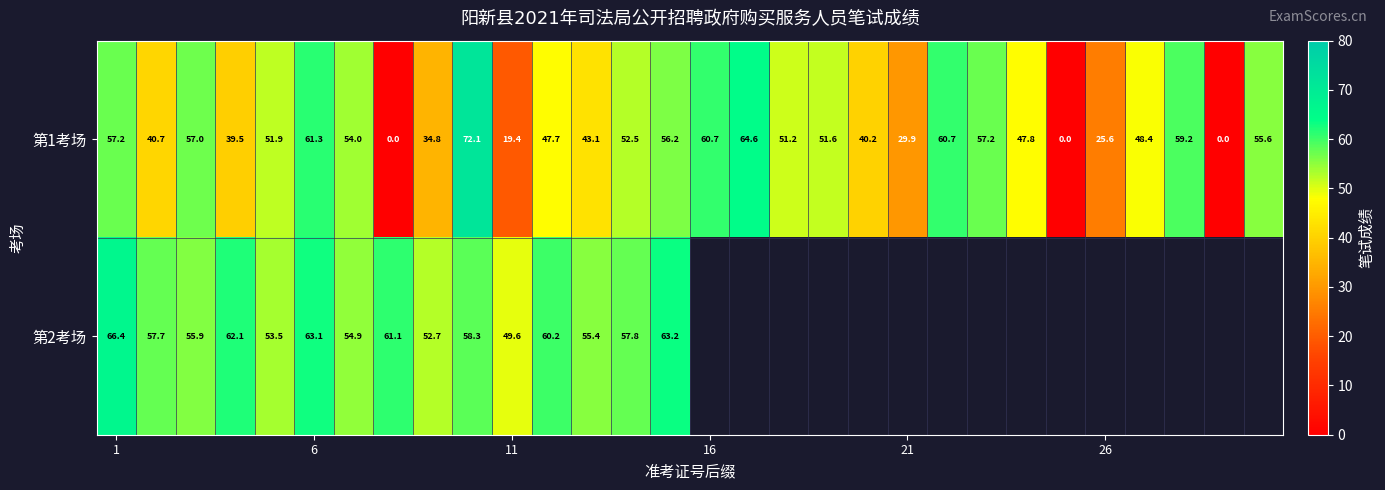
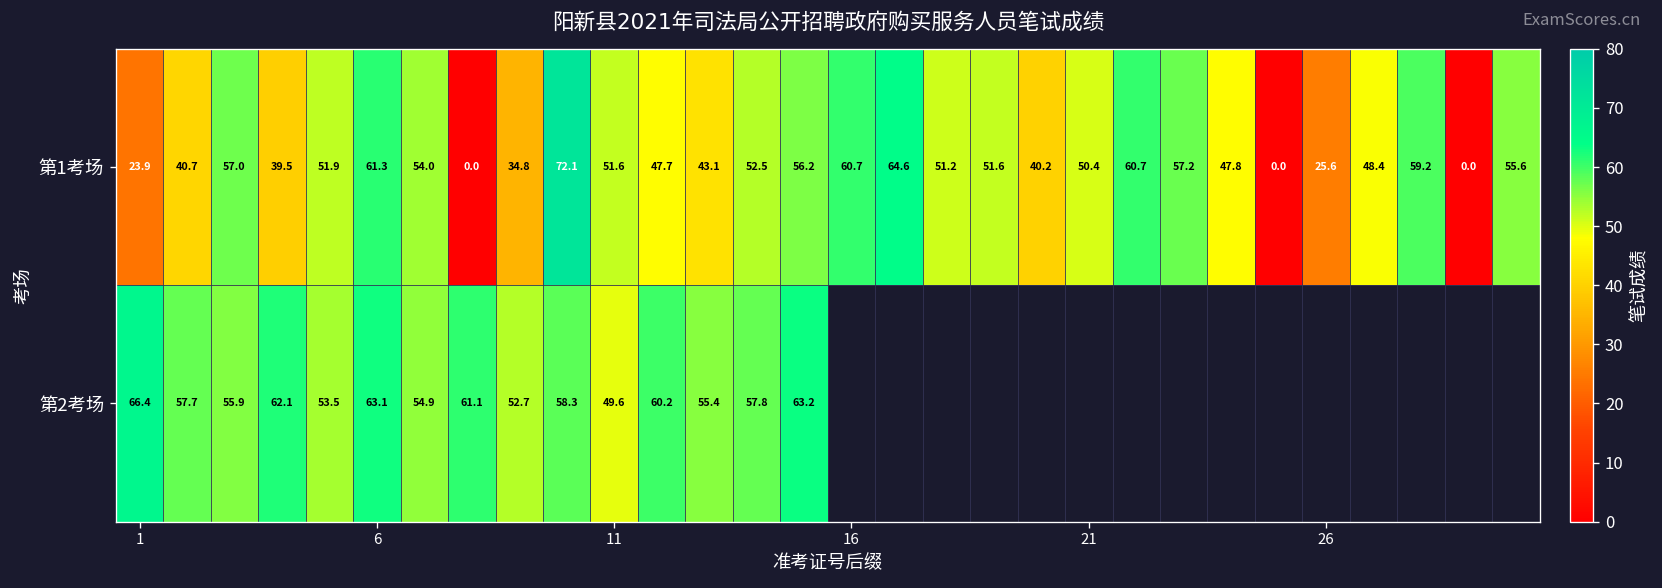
第1考场, 1: 57.2 -> 23.9
第1考场, 11: 19.4 -> 51.6
第1考场, 21: 29.9 -> 50.4
